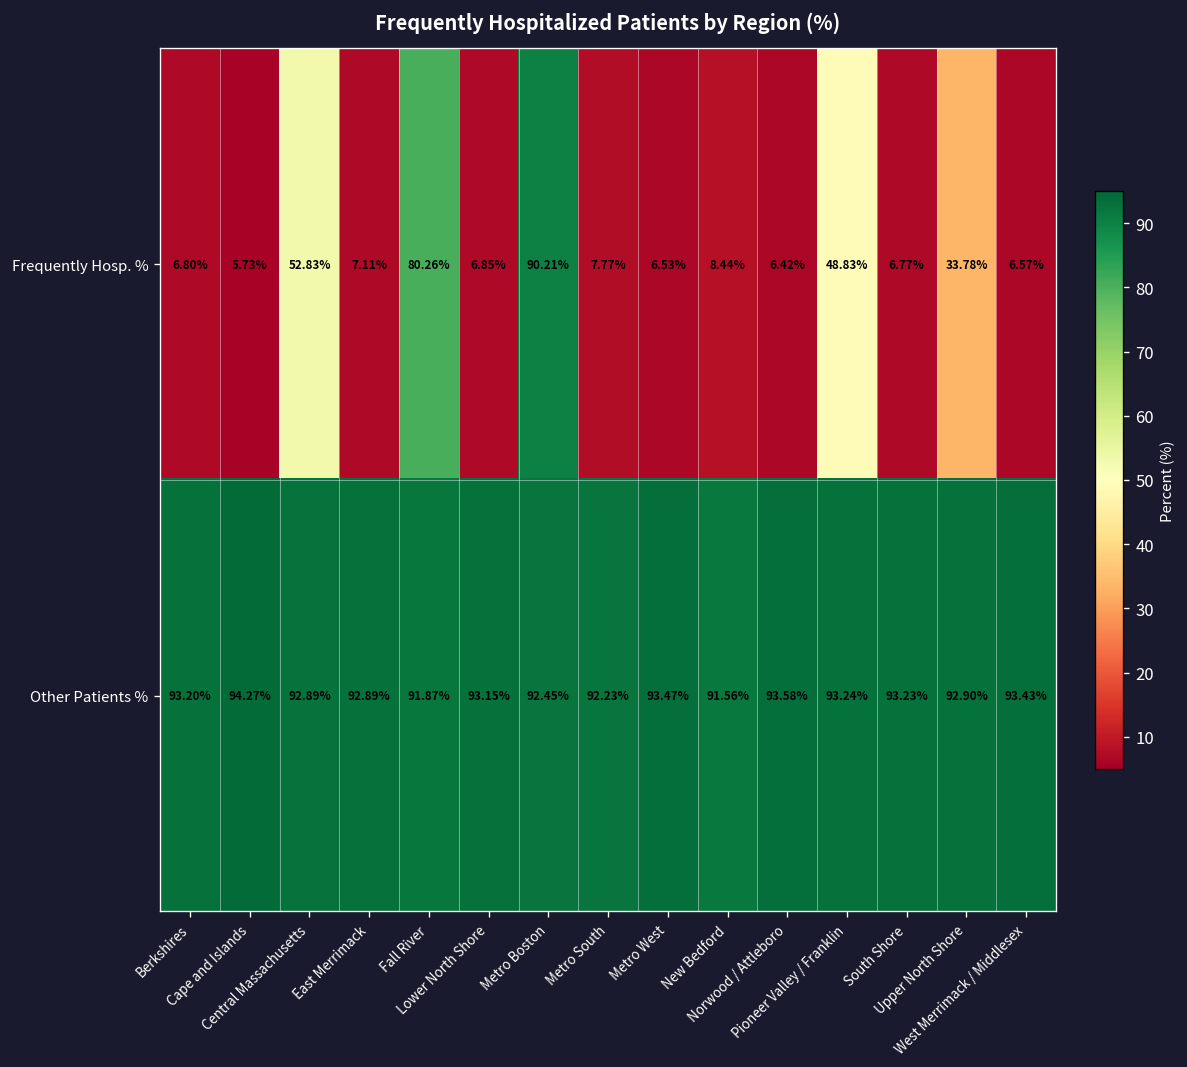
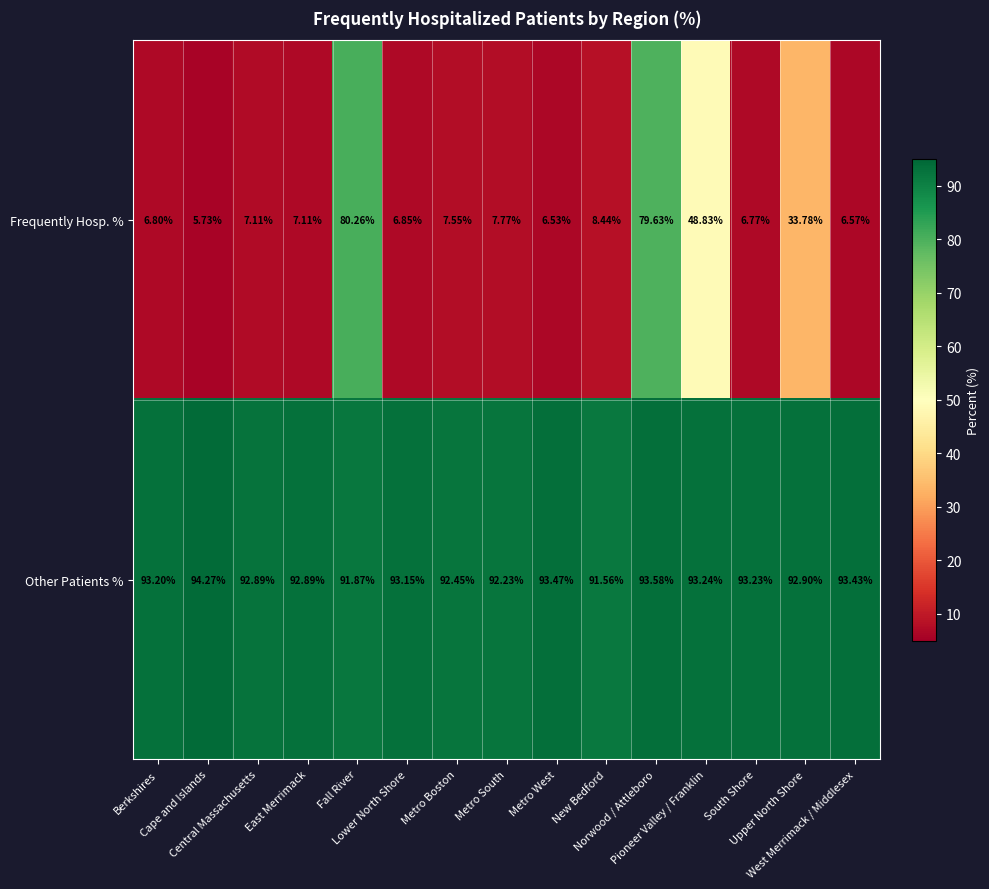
Frequently Hosp. %, Central Massachusetts: 52.83% -> 7.11%
Frequently Hosp. %, Metro Boston: 90.21% -> 7.55%
Frequently Hosp. %, Norwood / Attleboro: 6.42% -> 79.63%
